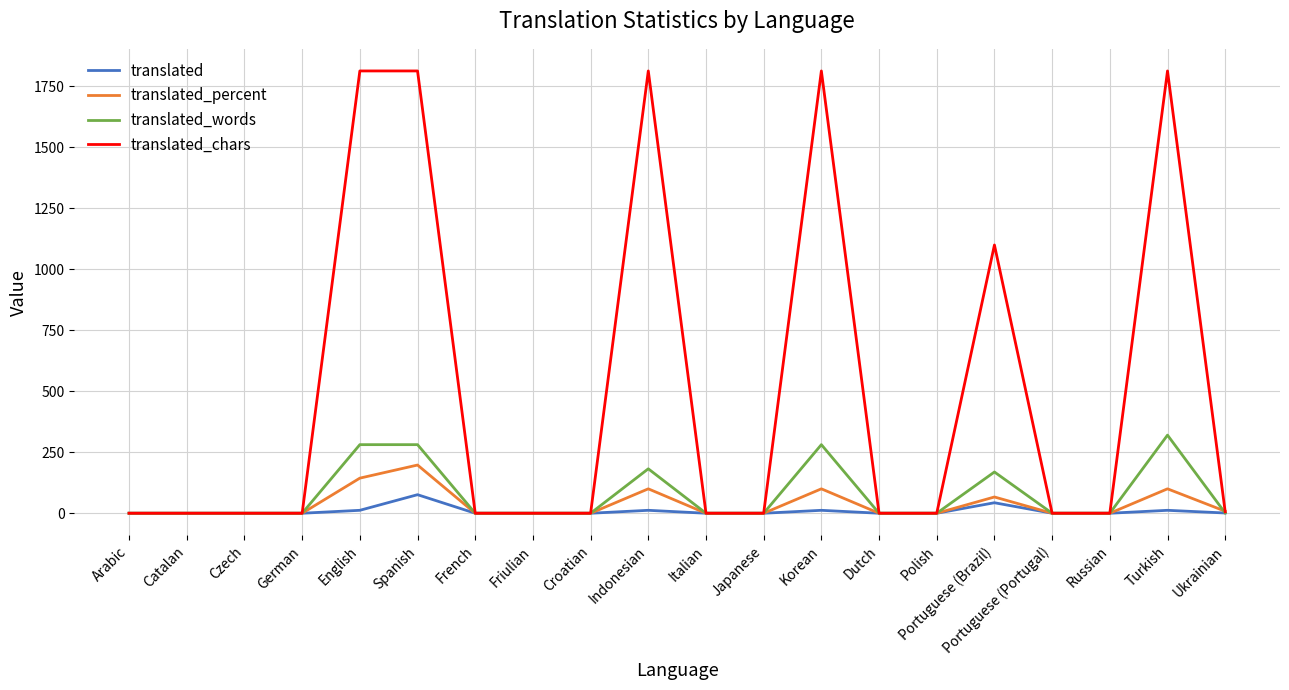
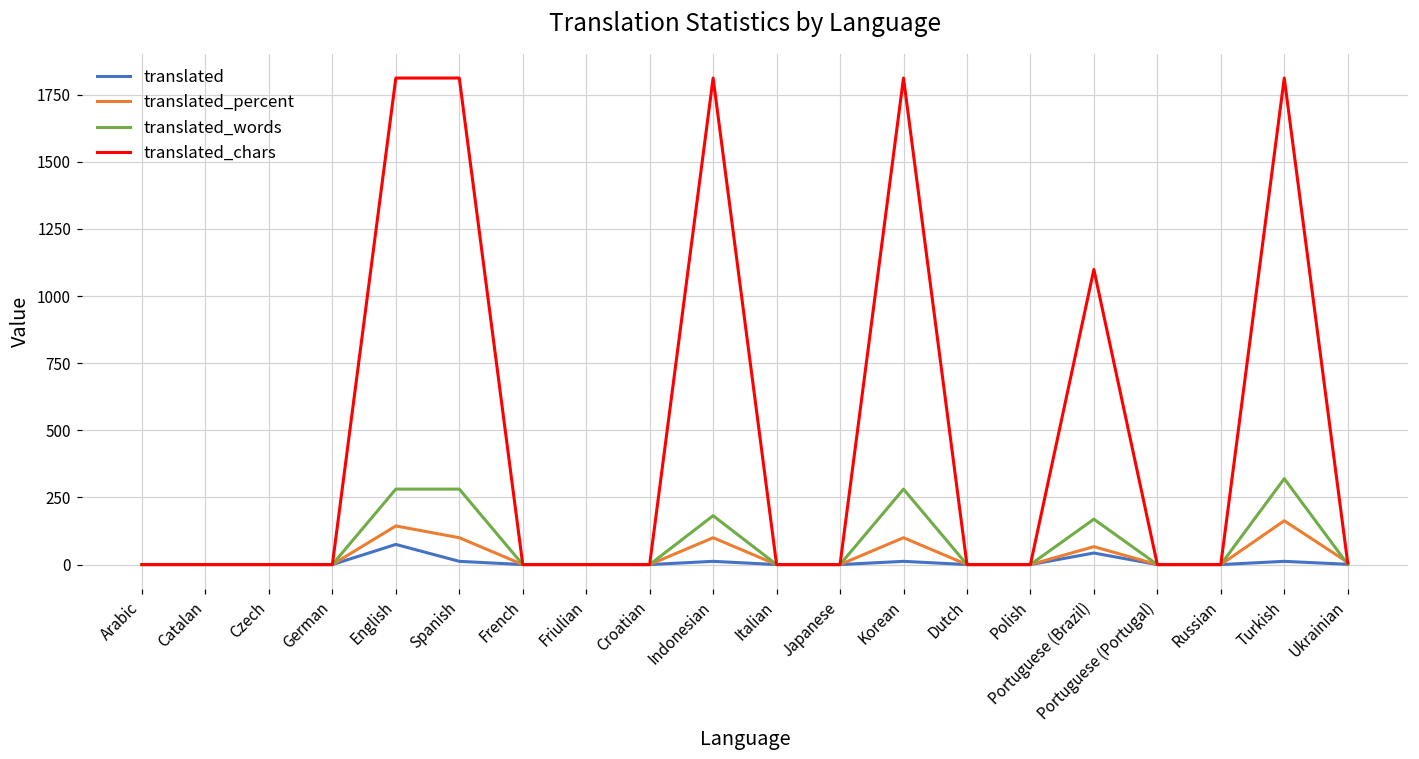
translated, English: 10 -> 80
translated, Spanish: 80 -> 10
translated_percent, Spanish: 200 -> 100
translated_percent, Turkish: 100 -> 160
